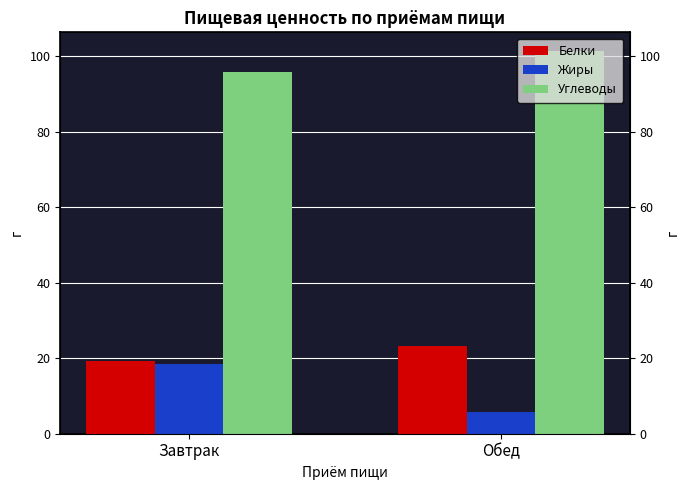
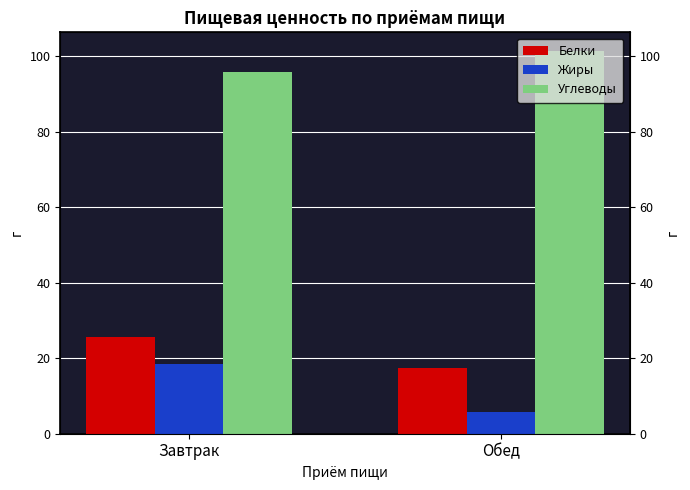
Белки, Завтрак: 19 -> 25
Белки, Обед: 23 -> 17
